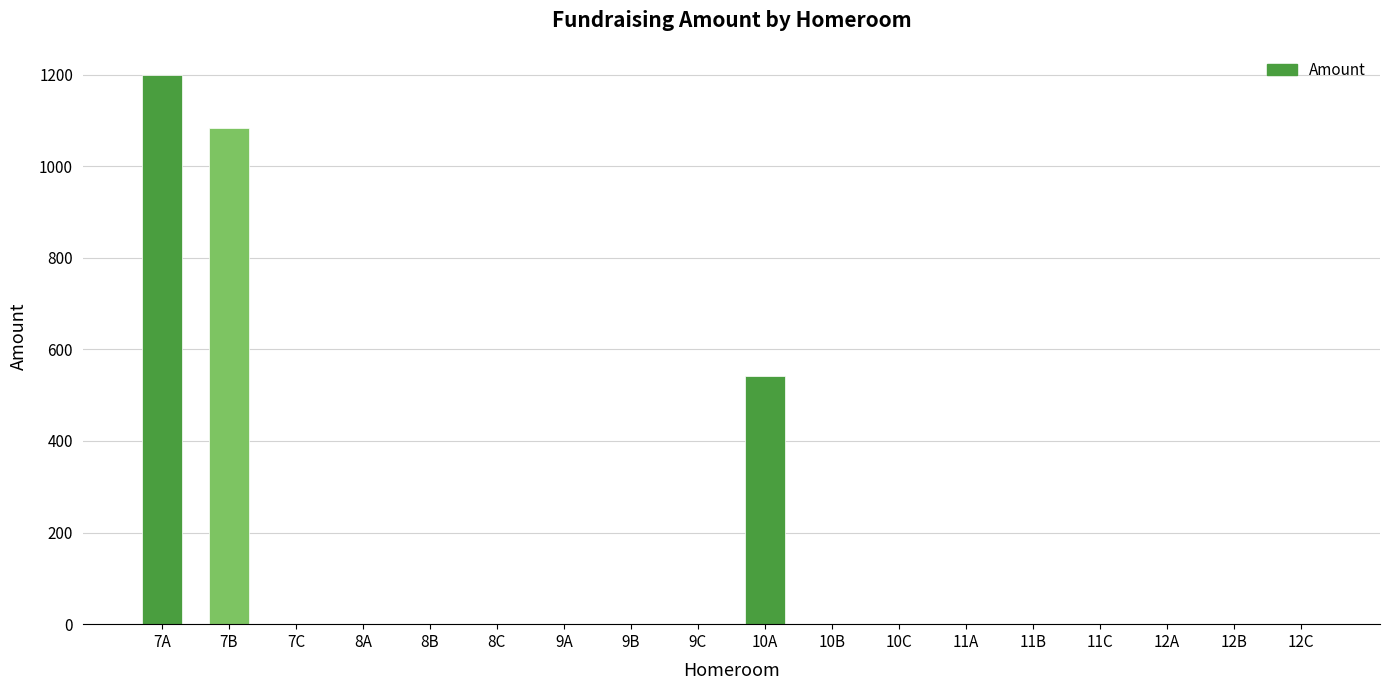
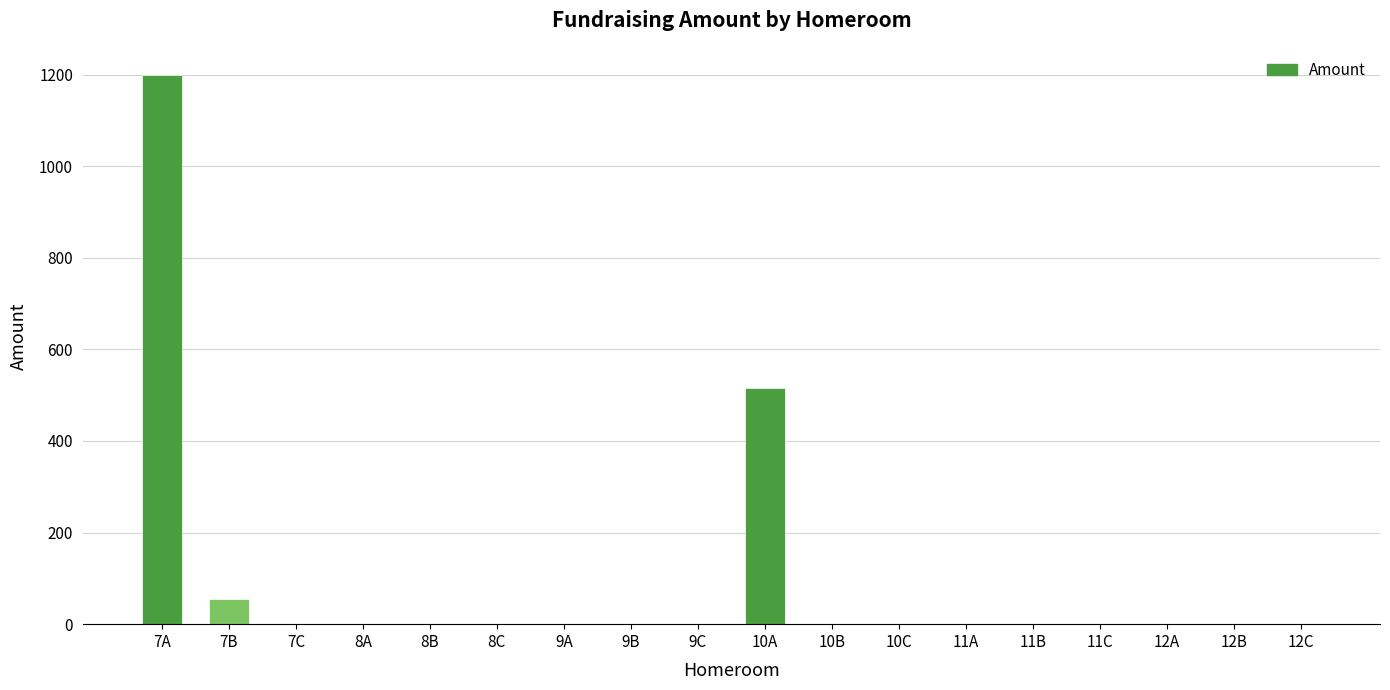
7B: 1080 -> 50
10A: 540 -> 520
